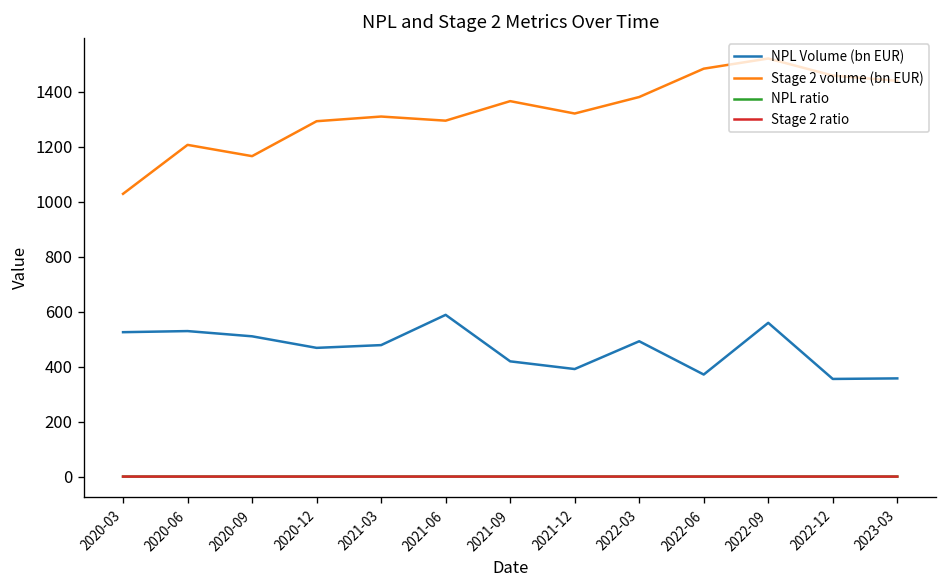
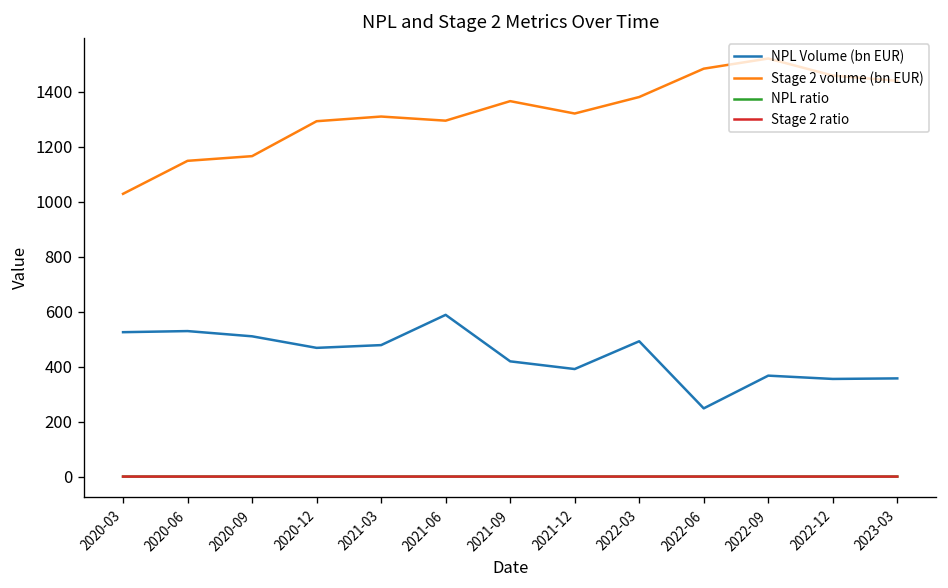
Stage 2 volume (bn EUR), 2020-06: 1210 -> 1150
NPL Volume (bn EUR), 2022-06: 370 -> 250
NPL Volume (bn EUR), 2022-09: 560 -> 370
